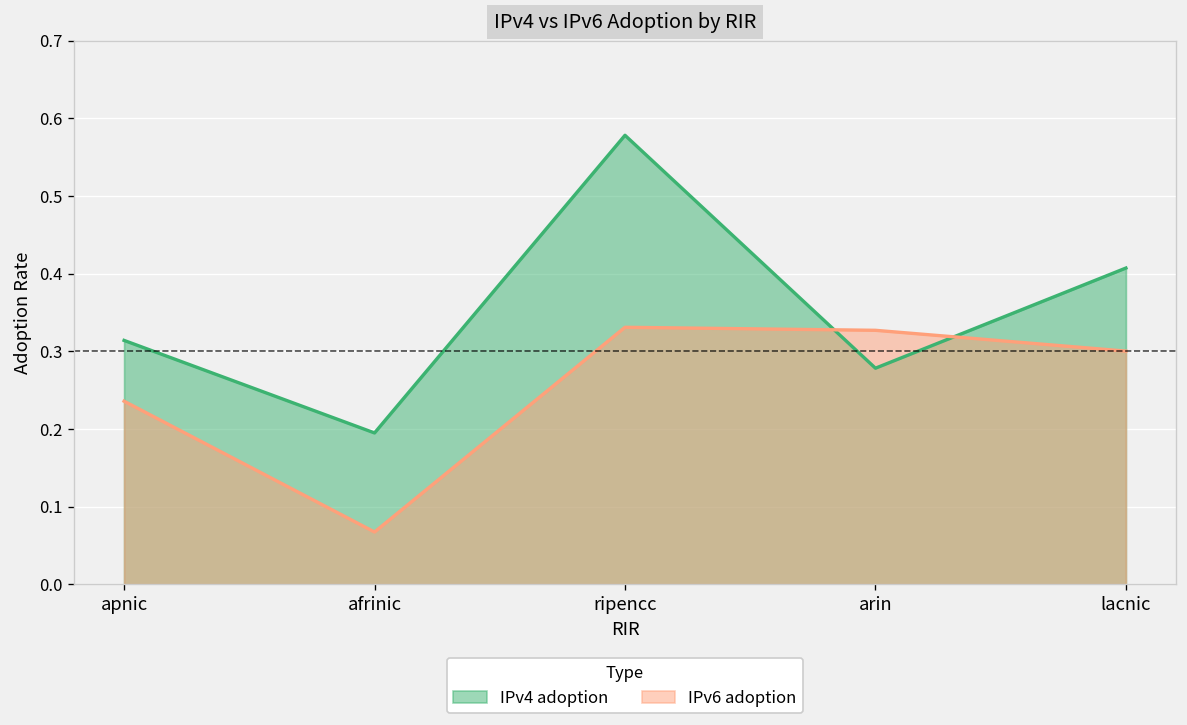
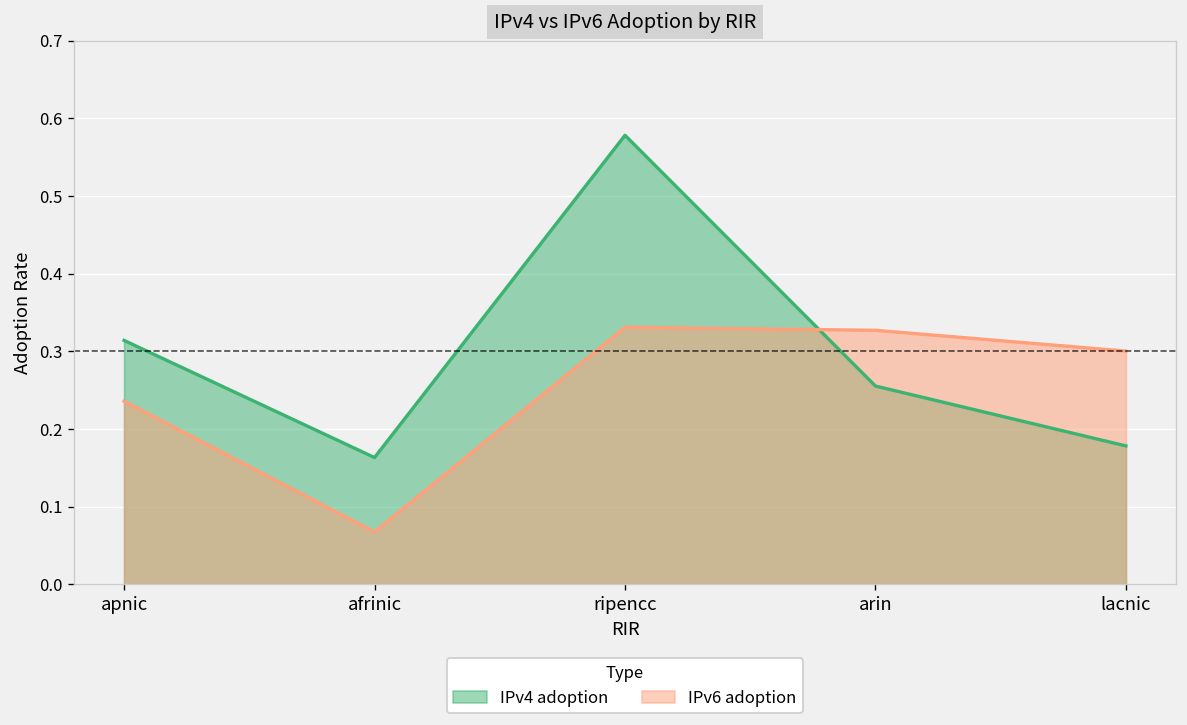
IPv4 adoption, afrinic: 0.19 -> 0.16
IPv4 adoption, arin: 0.28 -> 0.26
IPv4 adoption, lacnic: 0.41 -> 0.18
